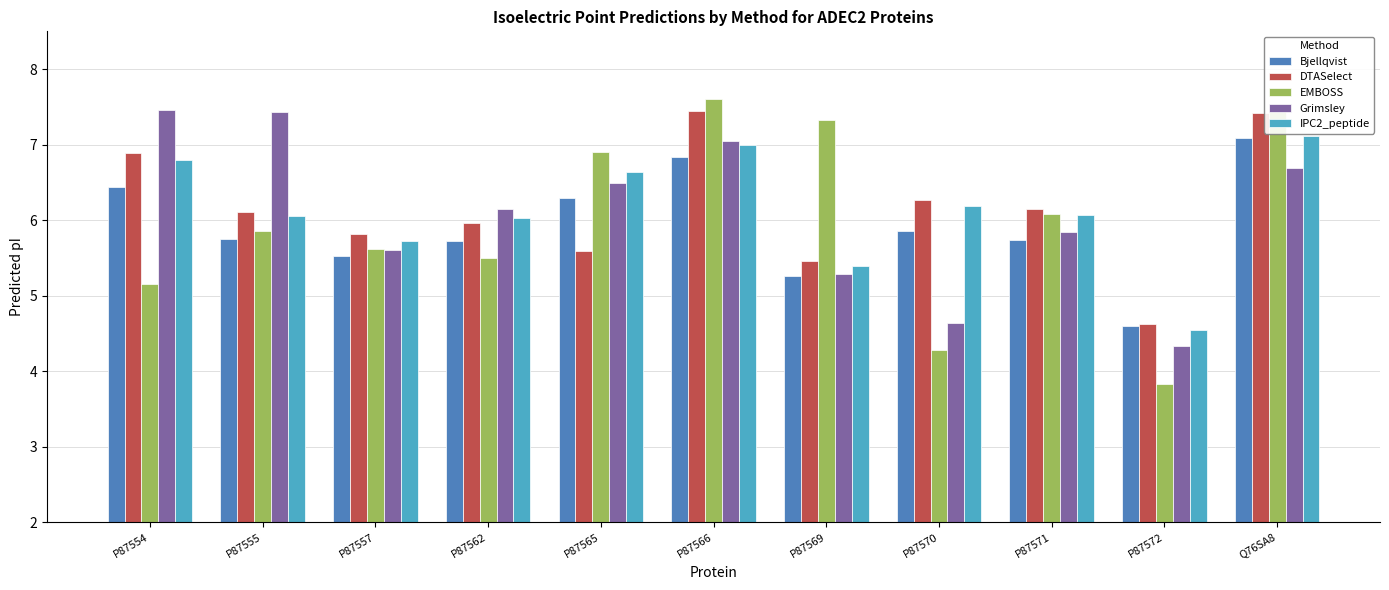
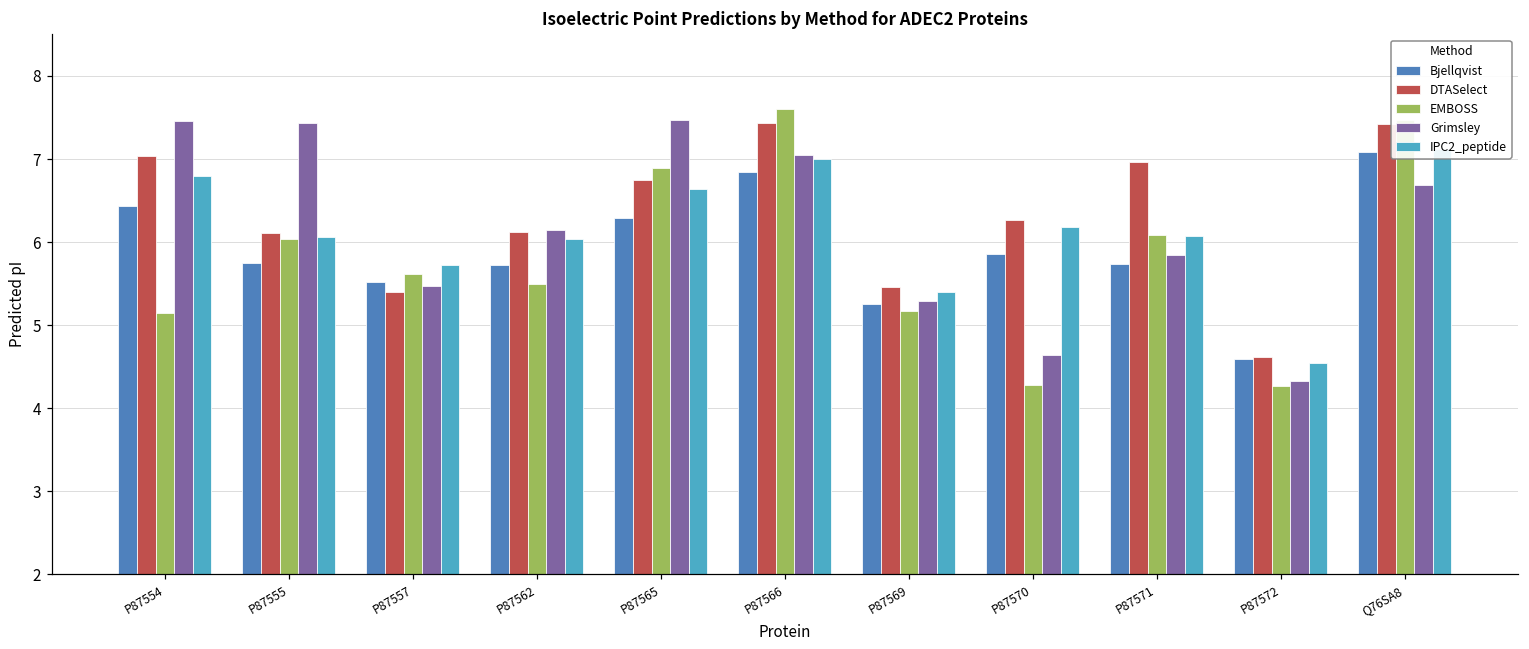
DTASelect, P87554: 6.9 -> 7.0
EMBOSS, P87555: 5.9 -> 6.0
DTASelect, P87557: 5.8 -> 5.4
Grimsley, P87557: 5.6 -> 5.5
DTASelect, P87562: 6.0 -> 6.1
DTASelect, P87565: 5.6 -> 6.8
Grimsley, P87565: 6.5 -> 7.5
EMBOSS, P87569: 7.3 -> 5.2
DTASelect, P87571: 6.1 -> 7.0
EMBOSS, P87572: 3.8 -> 4.3
